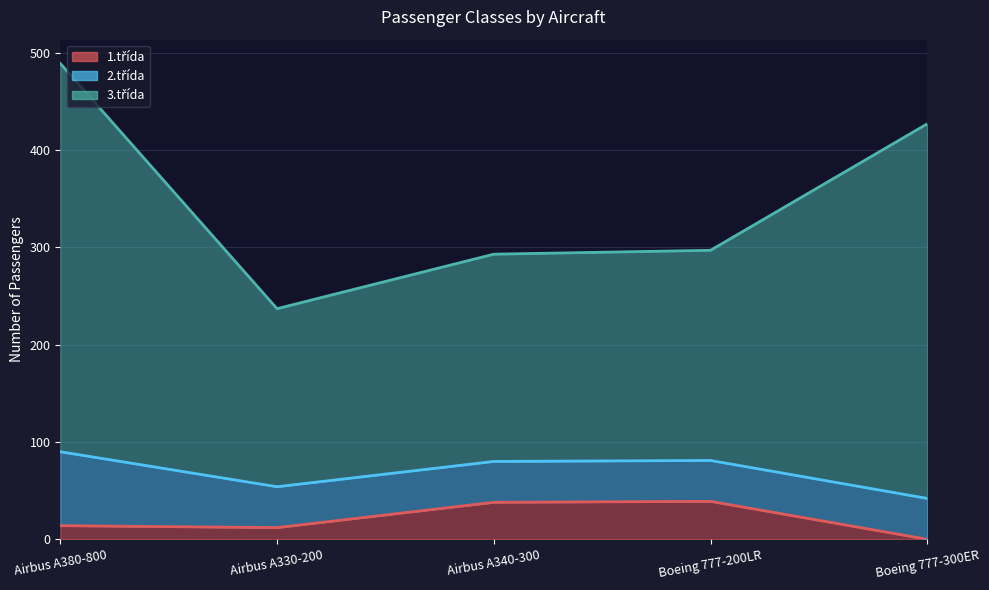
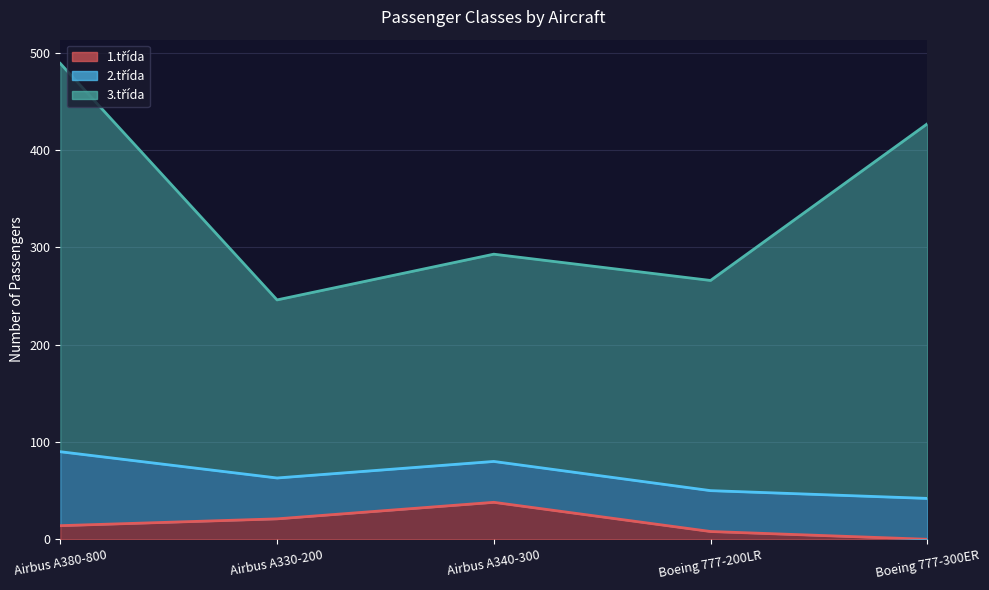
1.třída, Airbus A330-200: 10 -> 20
1.třída, Boeing 777-200LR: 40 -> 10
